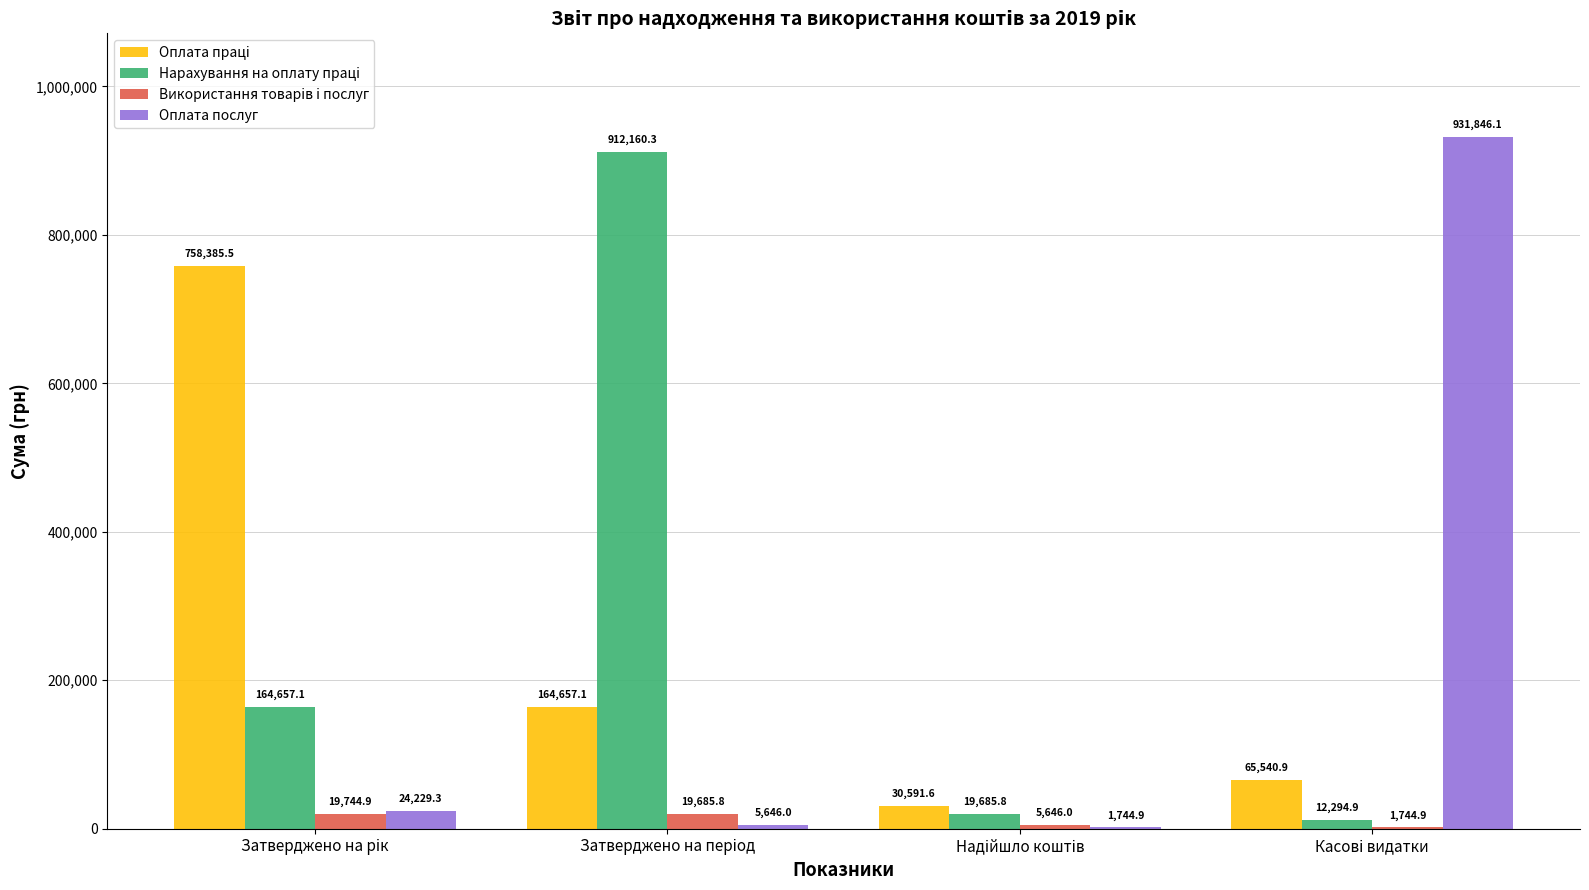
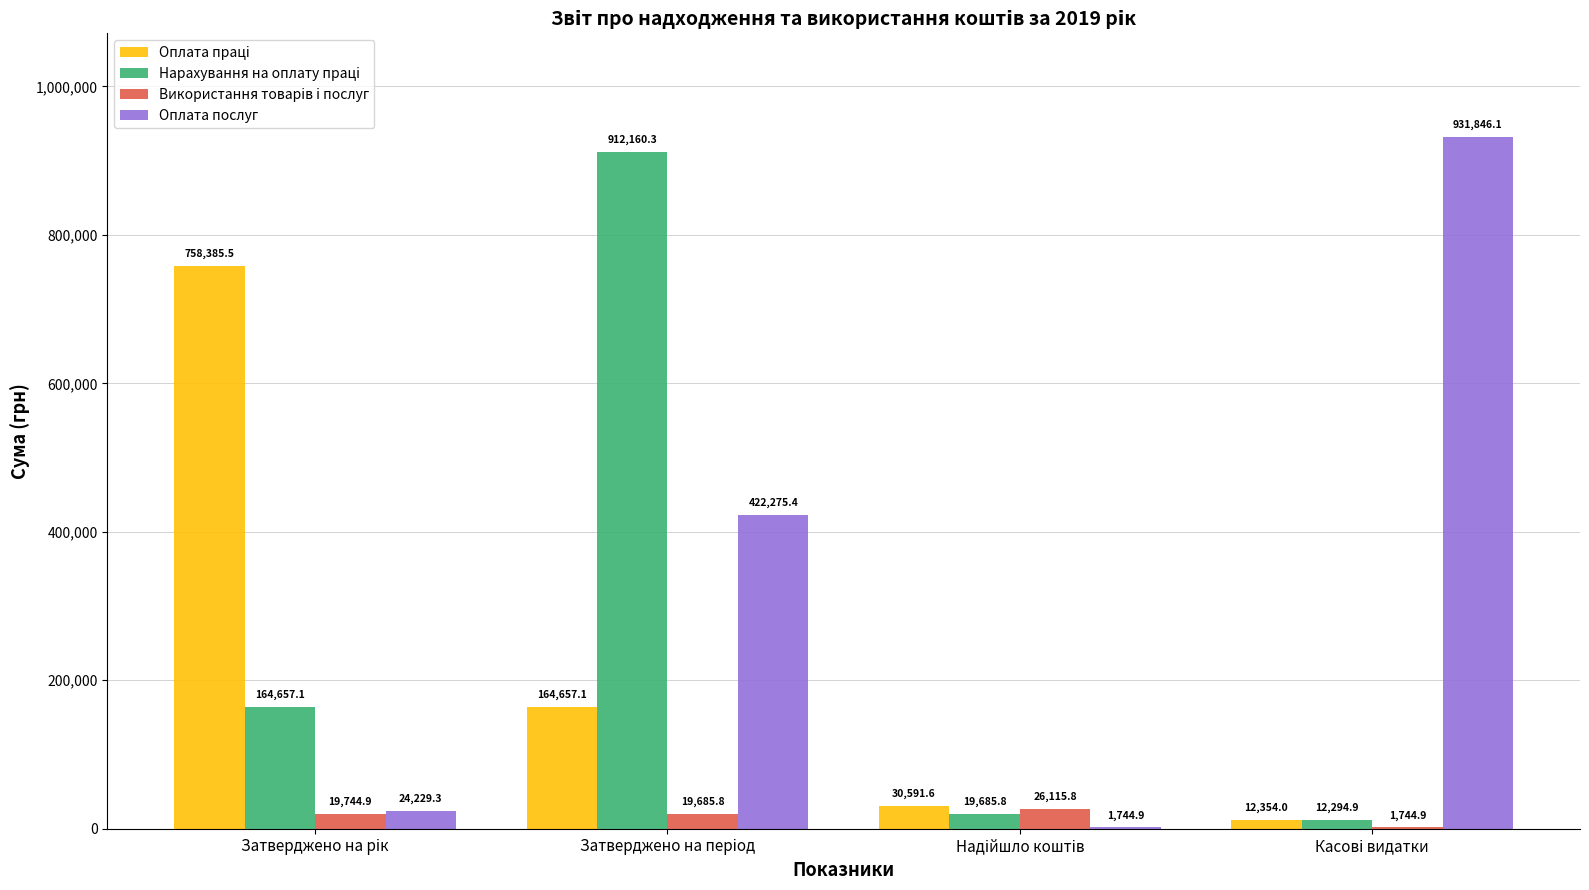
Оплата послуг, Затверджено на період: 5,646.0 -> 422,275.4
Використання товарів і послуг, Надійшло коштів: 5,646.0 -> 26,115.8
Оплата праці, Касові видатки: 65,540.9 -> 12,354.0
